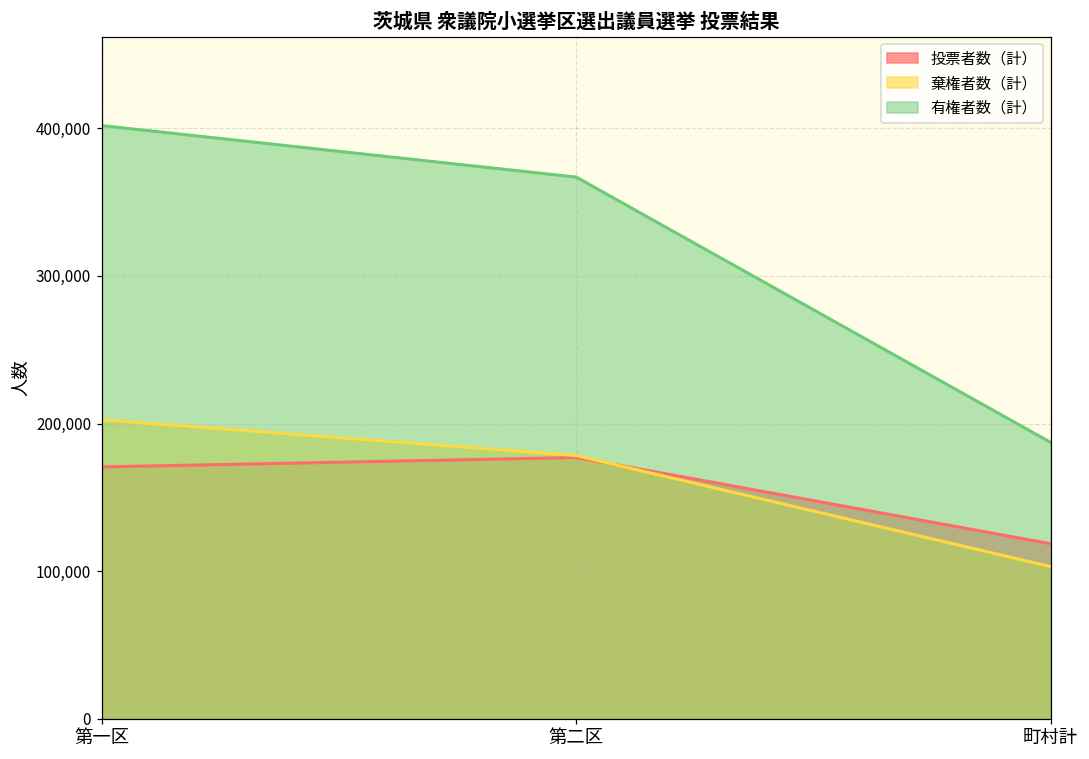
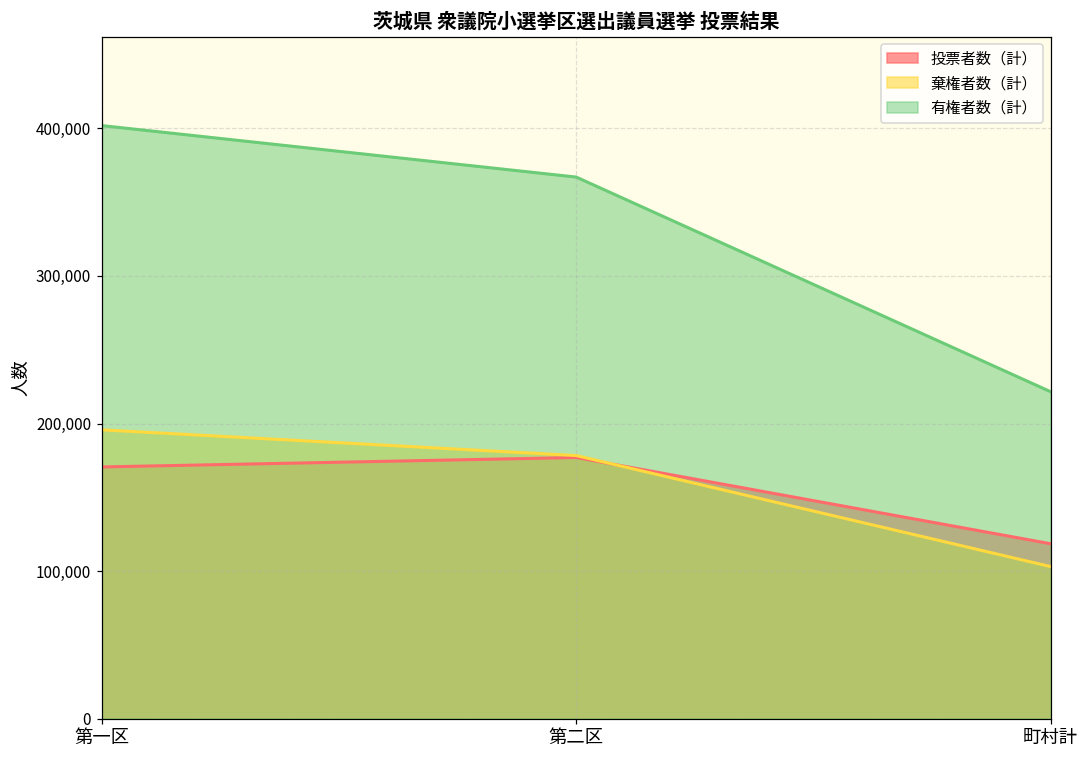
棄権者数（計）, 第一区: 203,000 -> 196,000
有権者数（計）, 町村計: 187,000 -> 222,000
